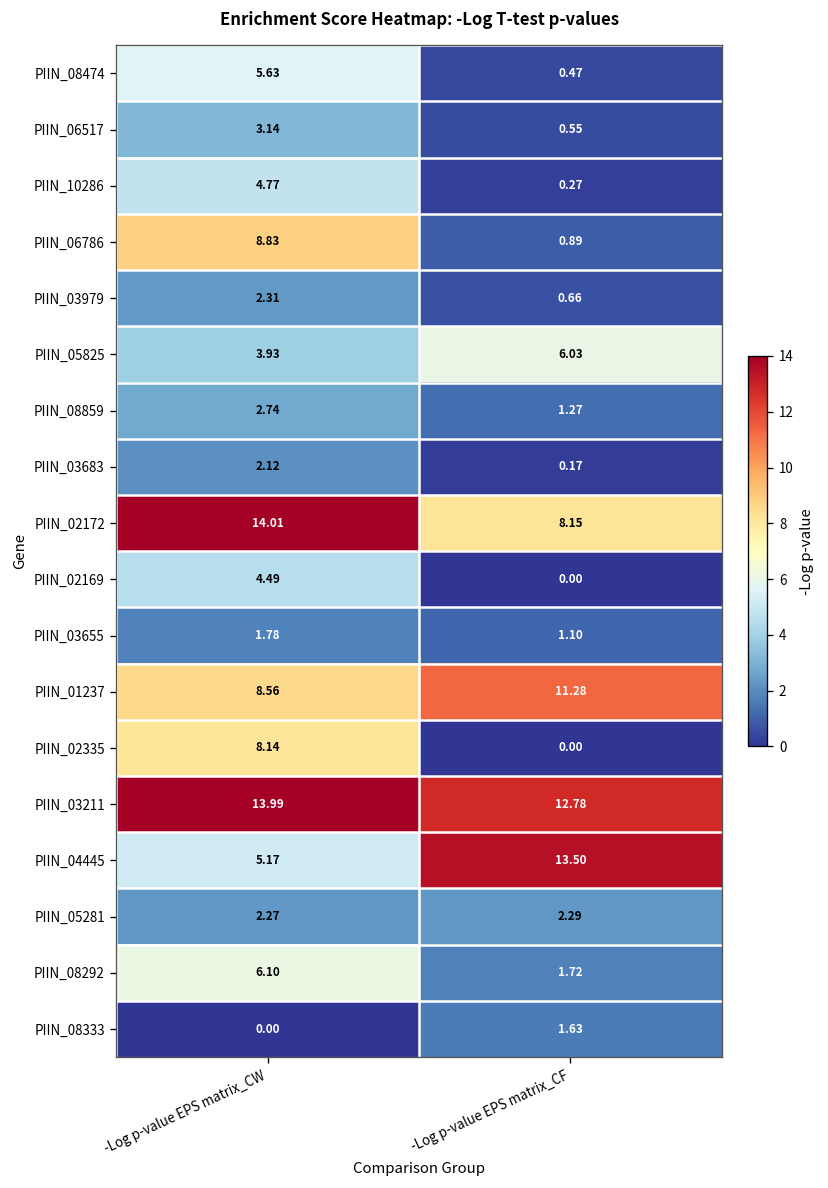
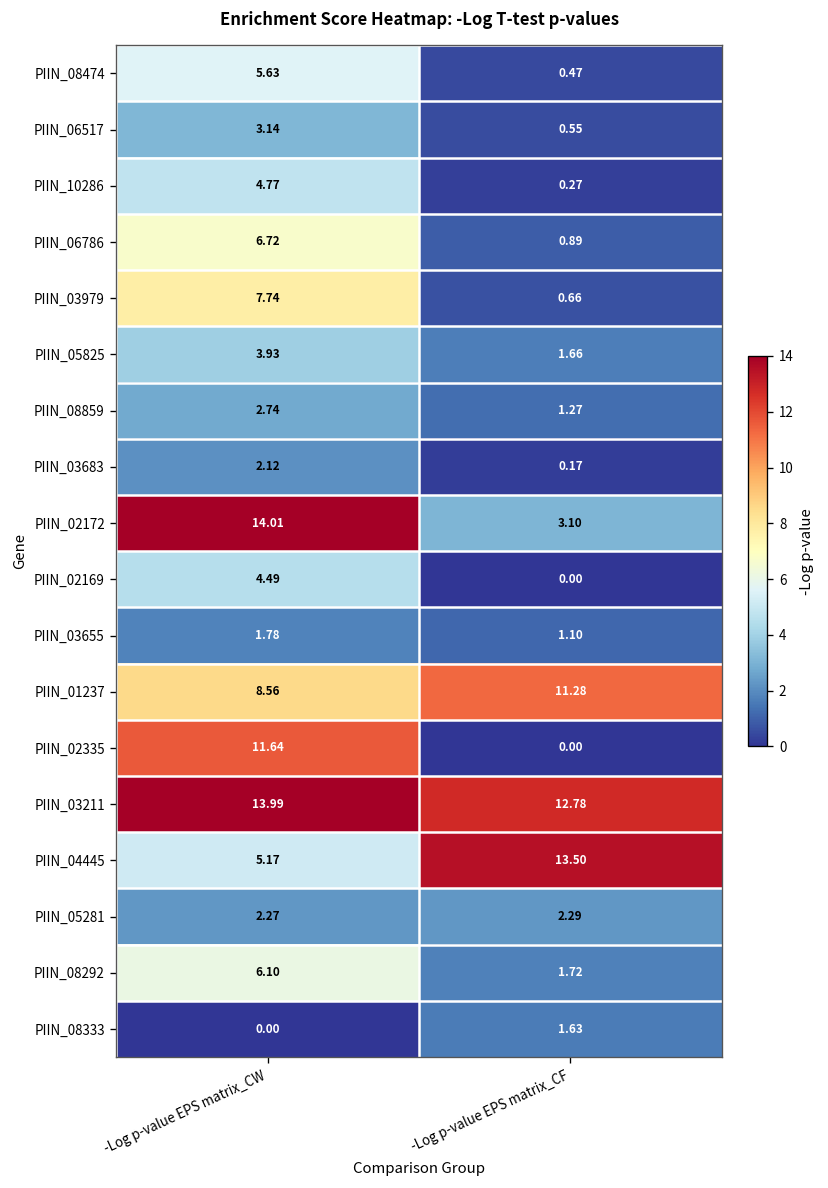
PIIN_06786, -Log p-value EPS matrix_CW: 8.83 -> 6.72
PIIN_03979, -Log p-value EPS matrix_CW: 2.31 -> 7.74
PIIN_05825, -Log p-value EPS matrix_CF: 6.03 -> 1.66
PIIN_02172, -Log p-value EPS matrix_CF: 8.15 -> 3.10
PIIN_02335, -Log p-value EPS matrix_CW: 8.14 -> 11.64
